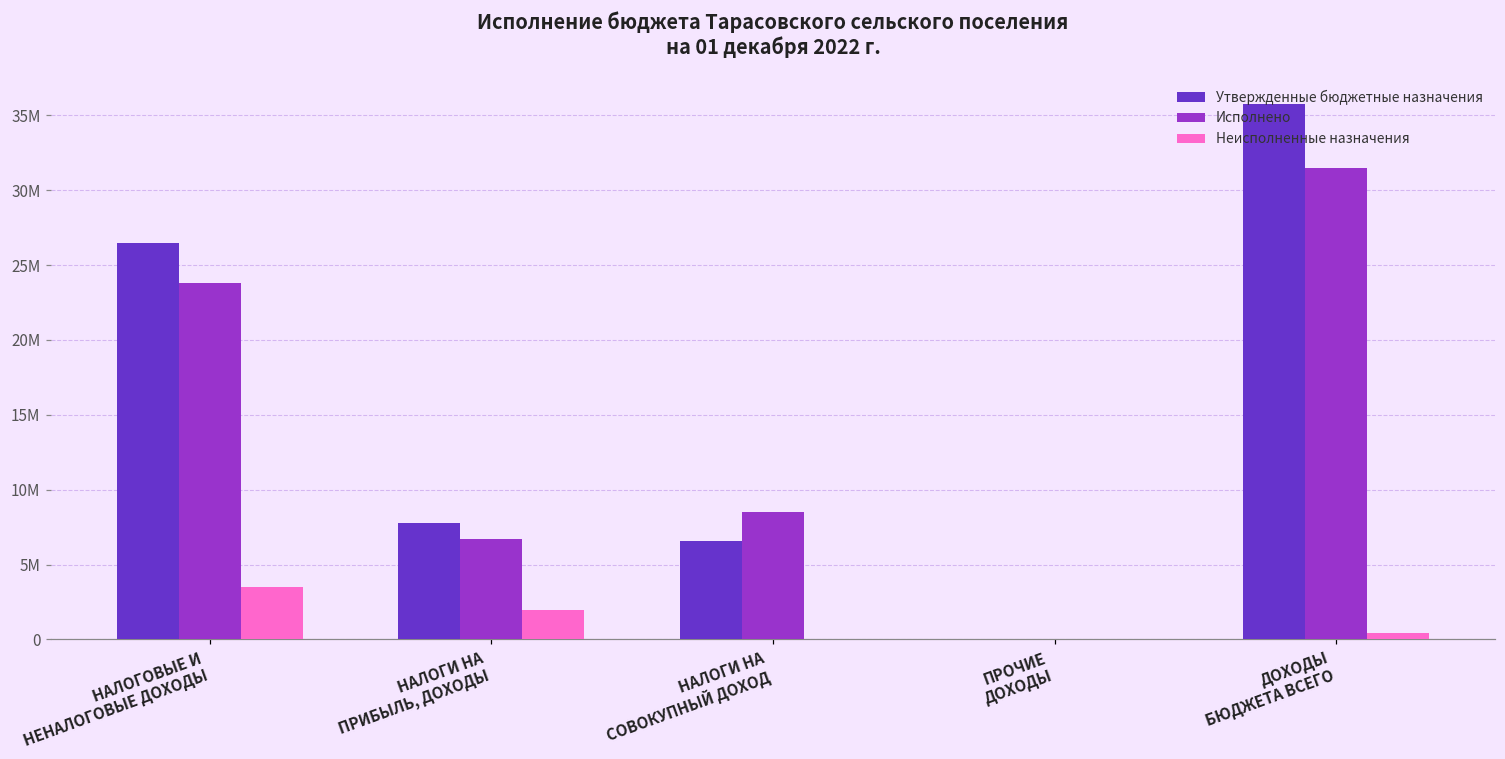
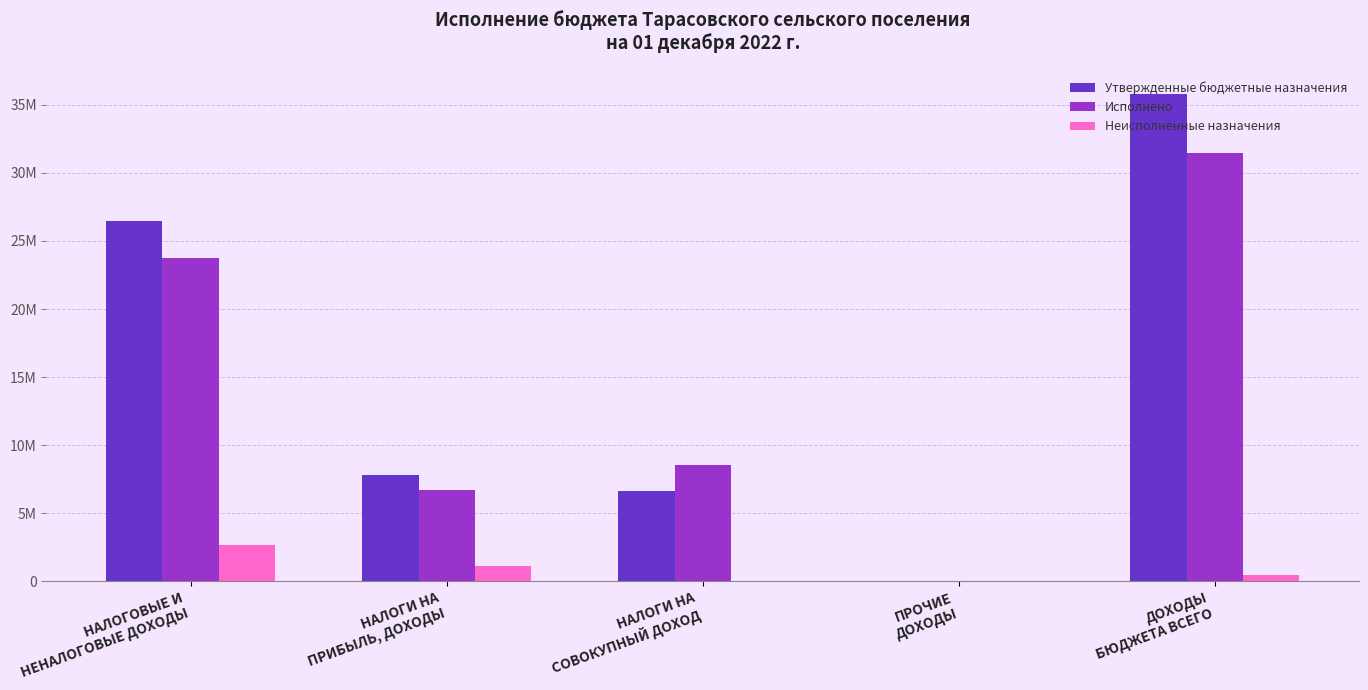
Неисполненные назначения, НАЛОГОВЫЕ И НЕНАЛОГОВЫЕ ДОХОДЫ: 3500000 -> 2700000
Неисполненные назначения, НАЛОГИ НА ПРИБЫЛЬ, ДОХОДЫ: 2000000 -> 1100000
